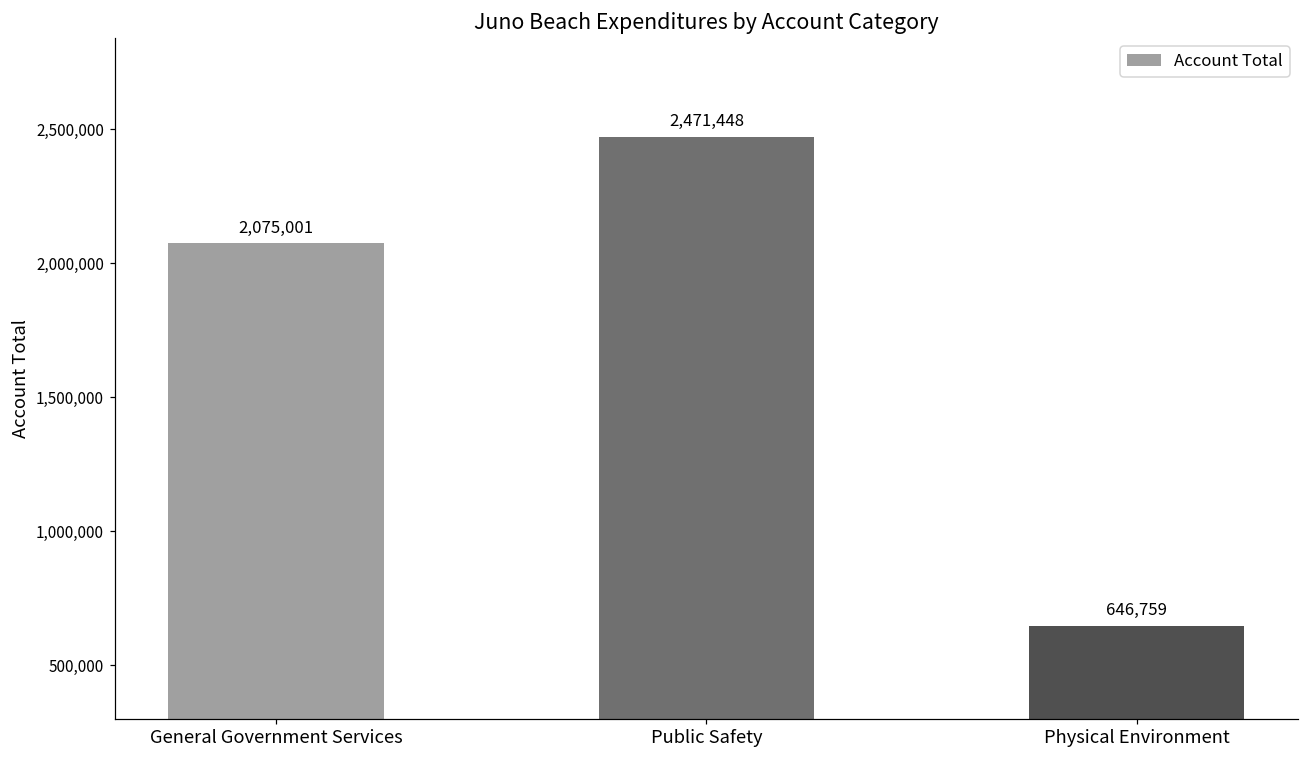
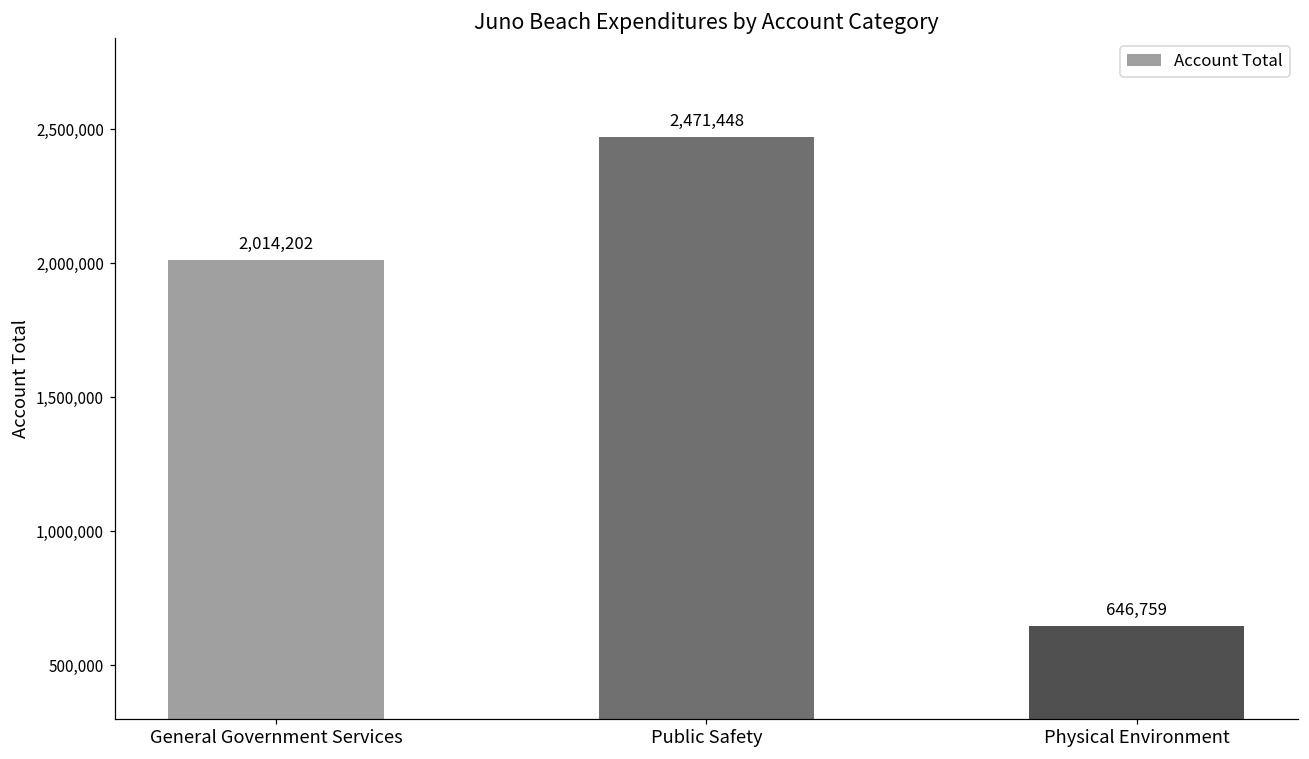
General Government Services: 2,075,001 -> 2,014,202
